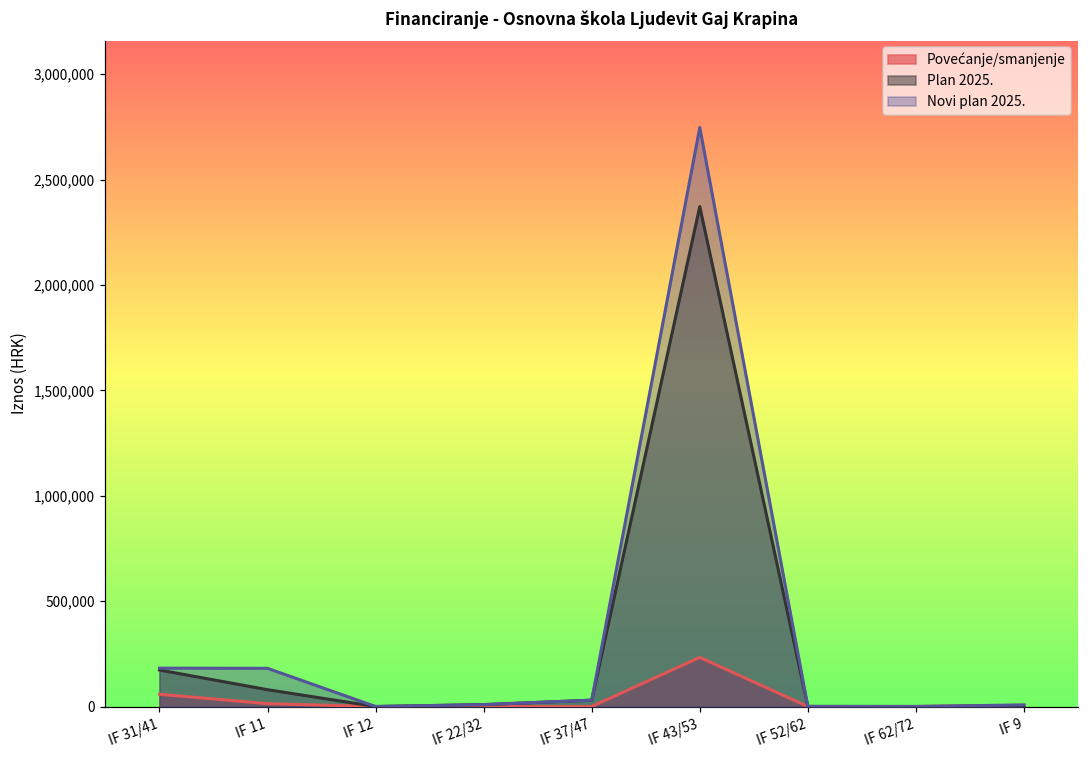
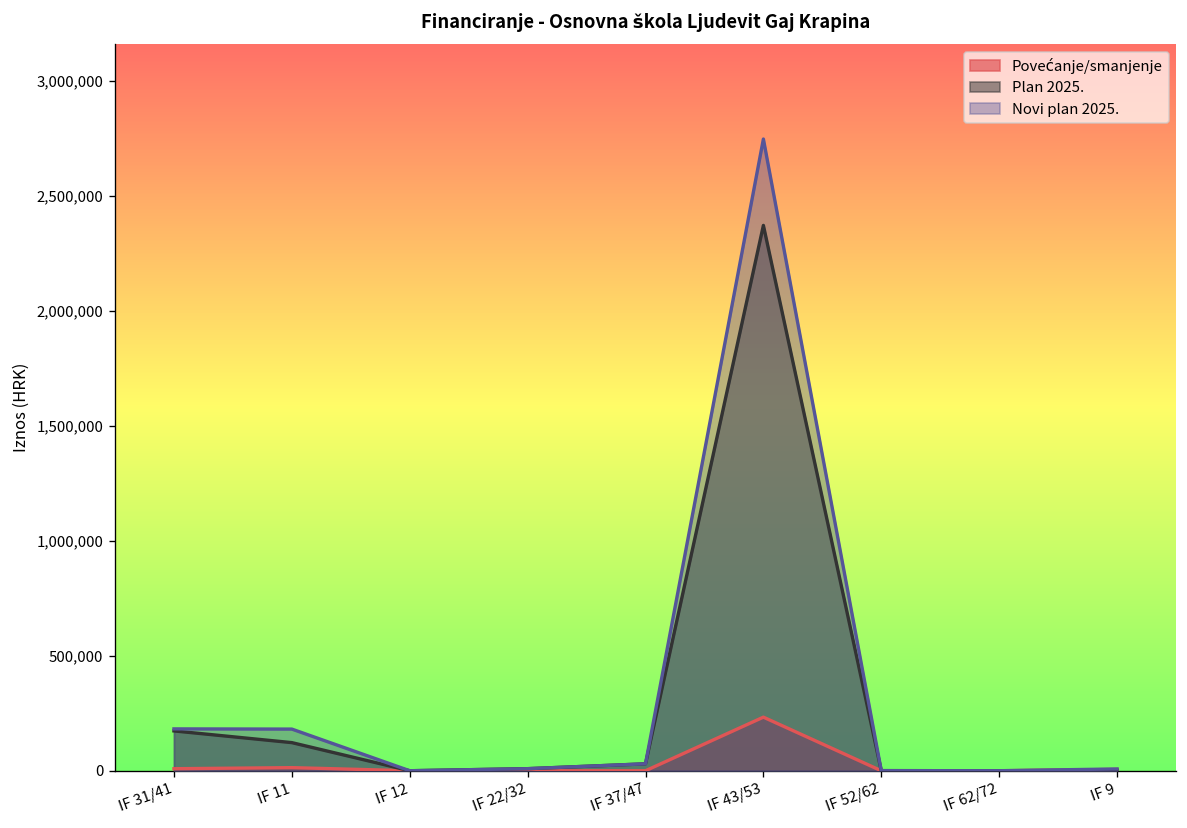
Povećanje/smanjenje, IF 31/41: 60,000 -> 10,000
Plan 2025., IF 11: 80,000 -> 120,000
